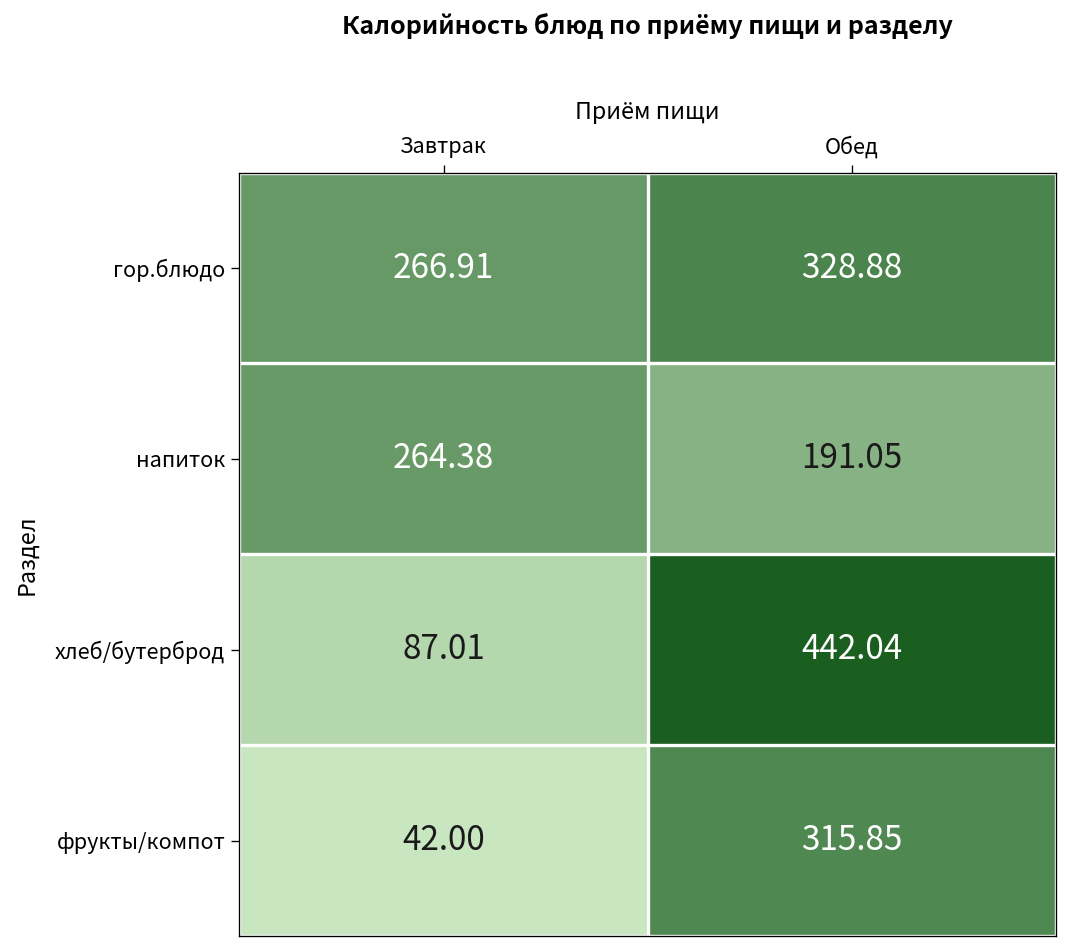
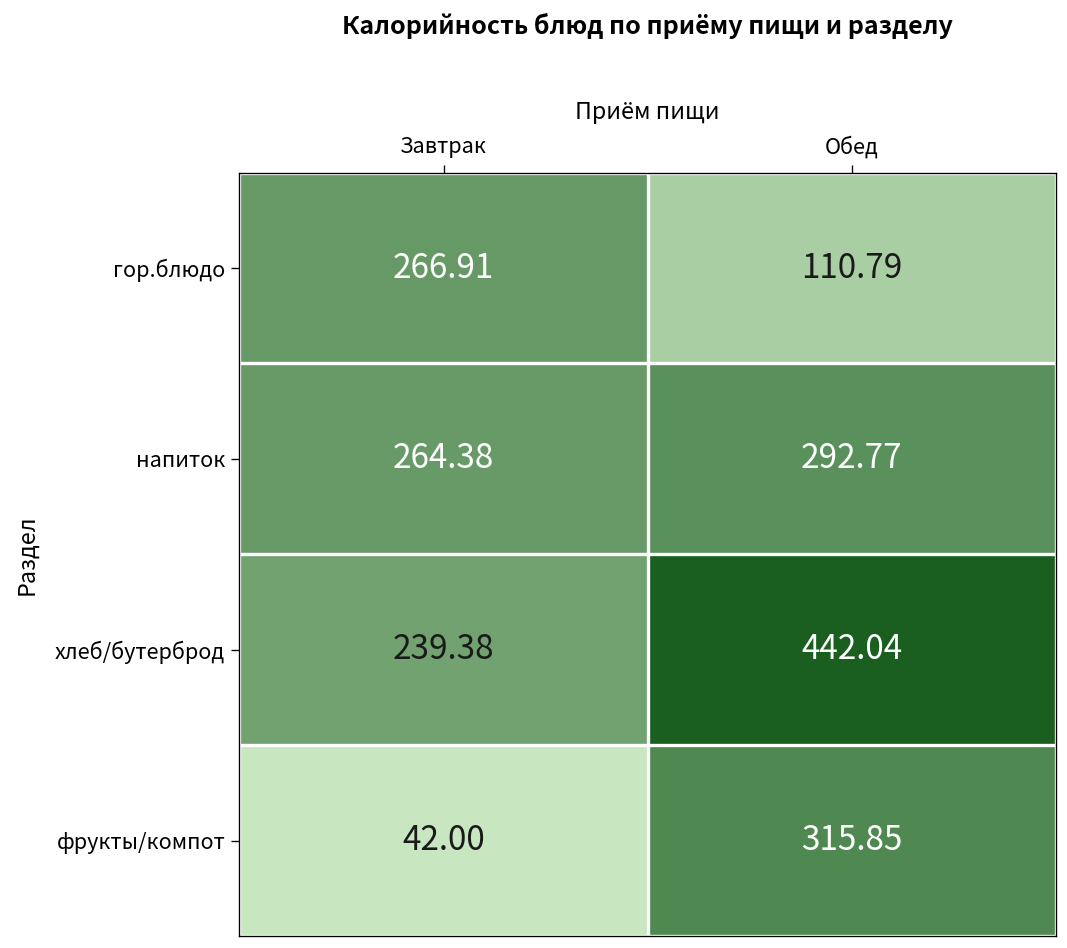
гор.блюдо, Обед: 328.88 -> 110.79
напиток, Обед: 191.05 -> 292.77
хлеб/бутерброд, Завтрак: 87.01 -> 239.38
